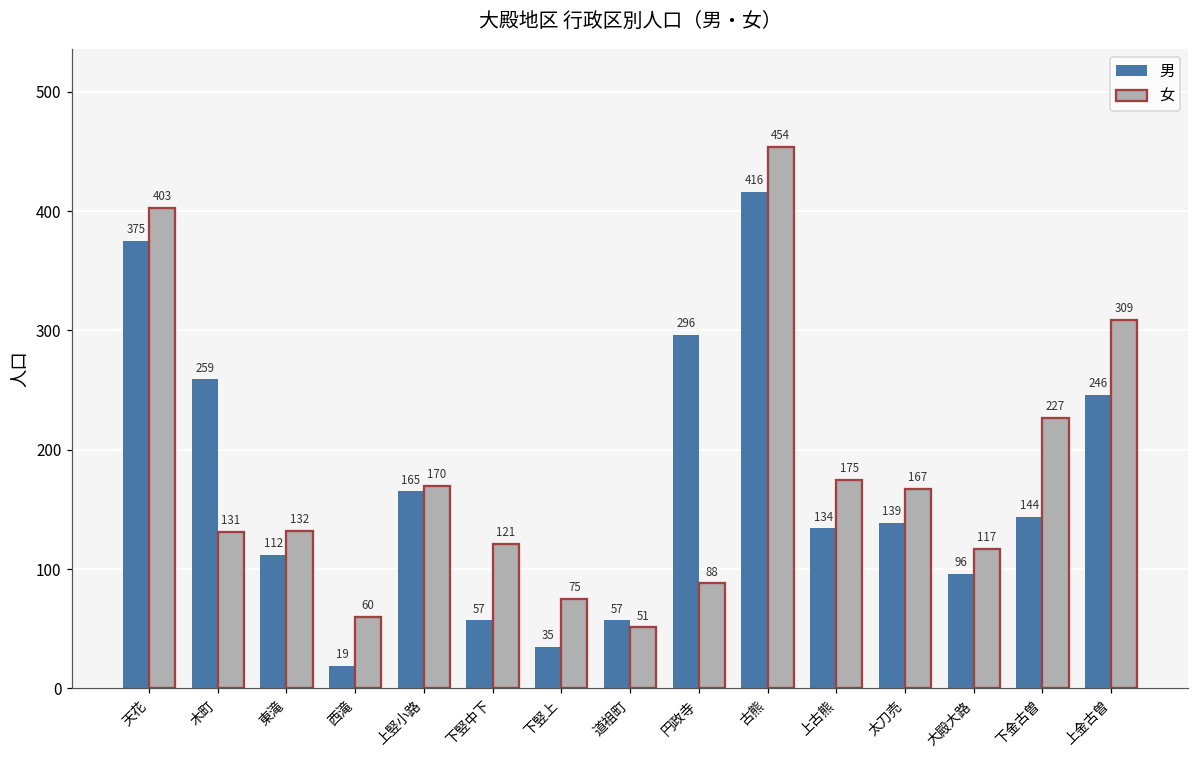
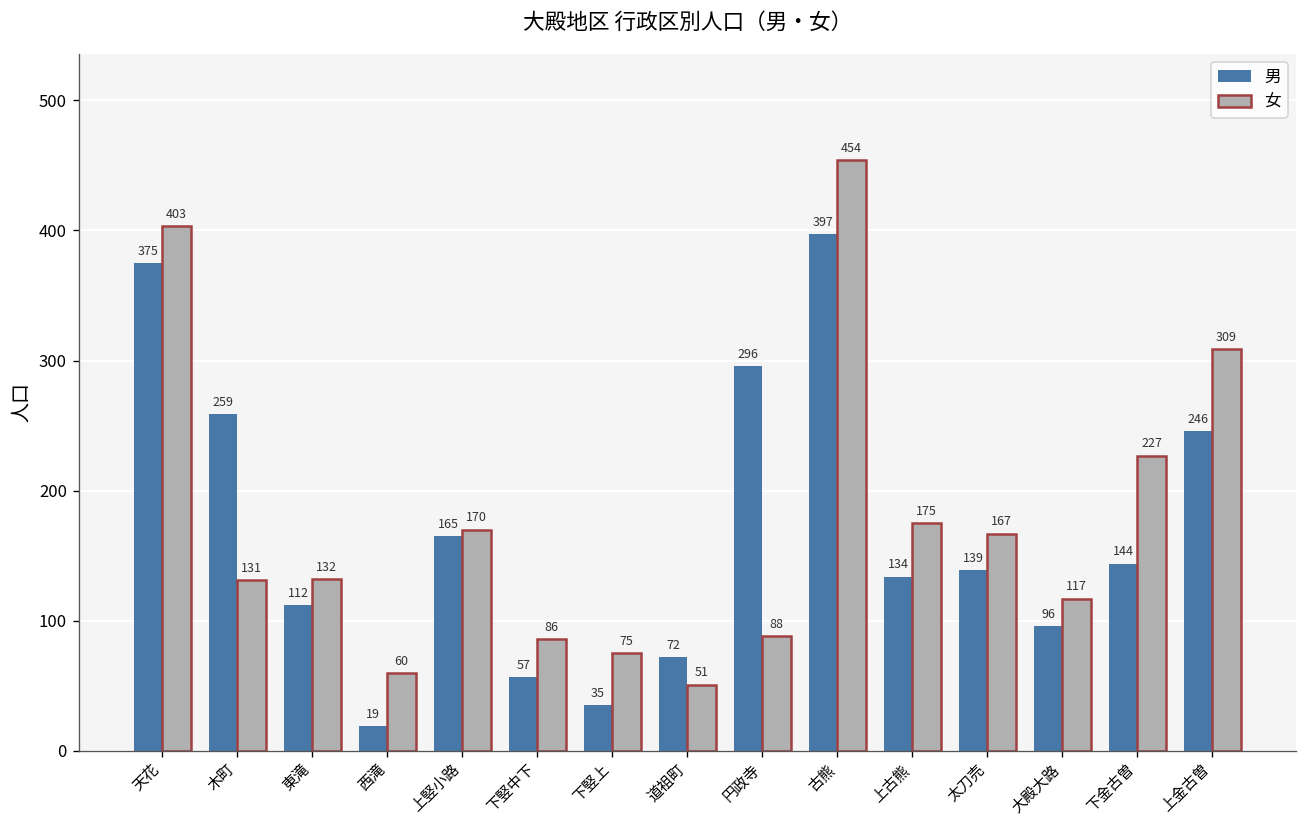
女, 下竪中下: 121 -> 86
男, 道祖町: 57 -> 72
男, 古熊: 416 -> 397
